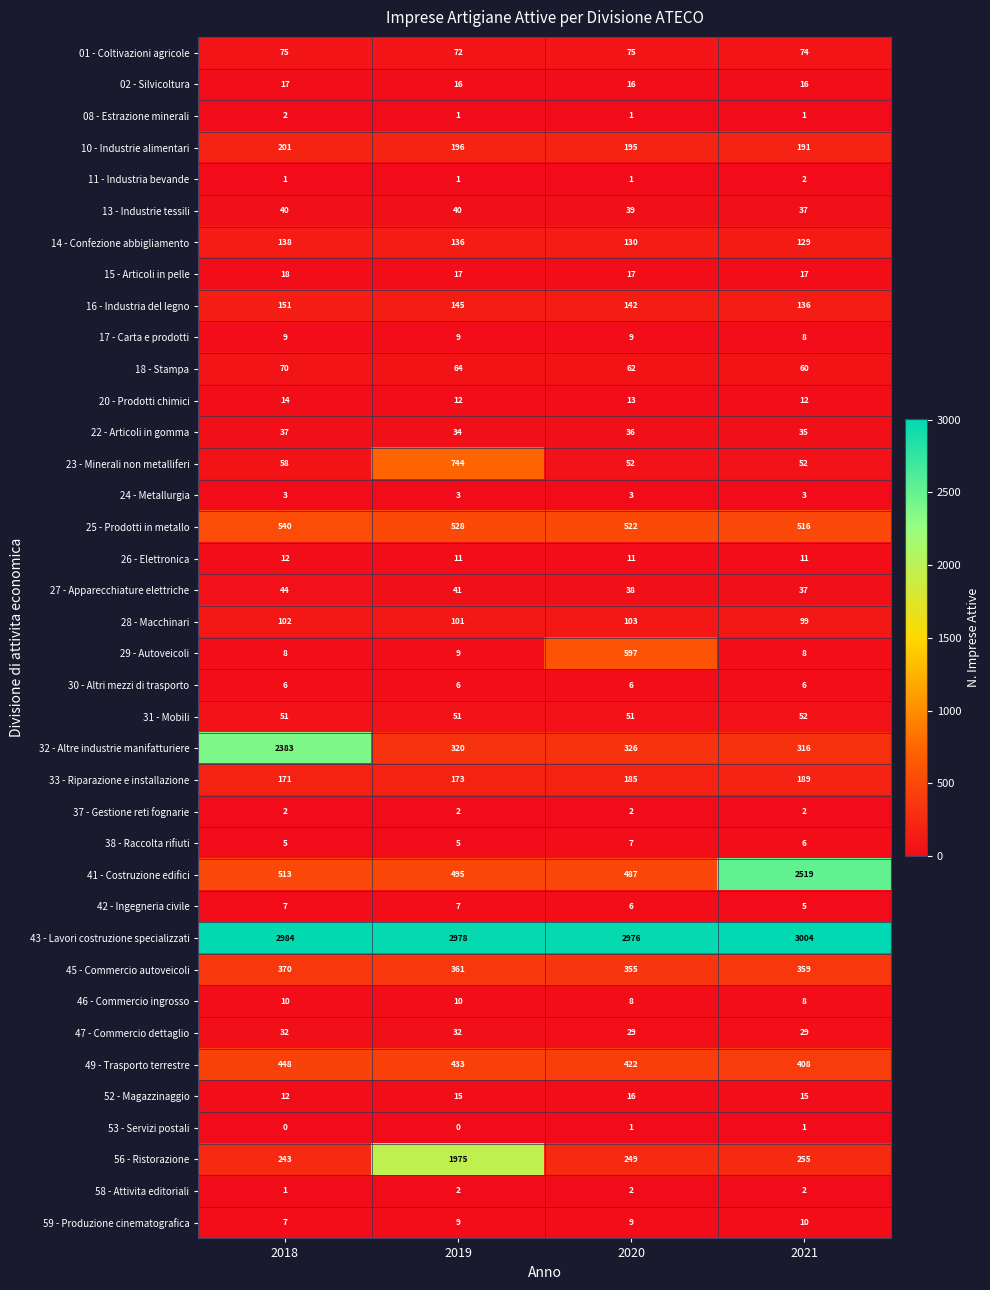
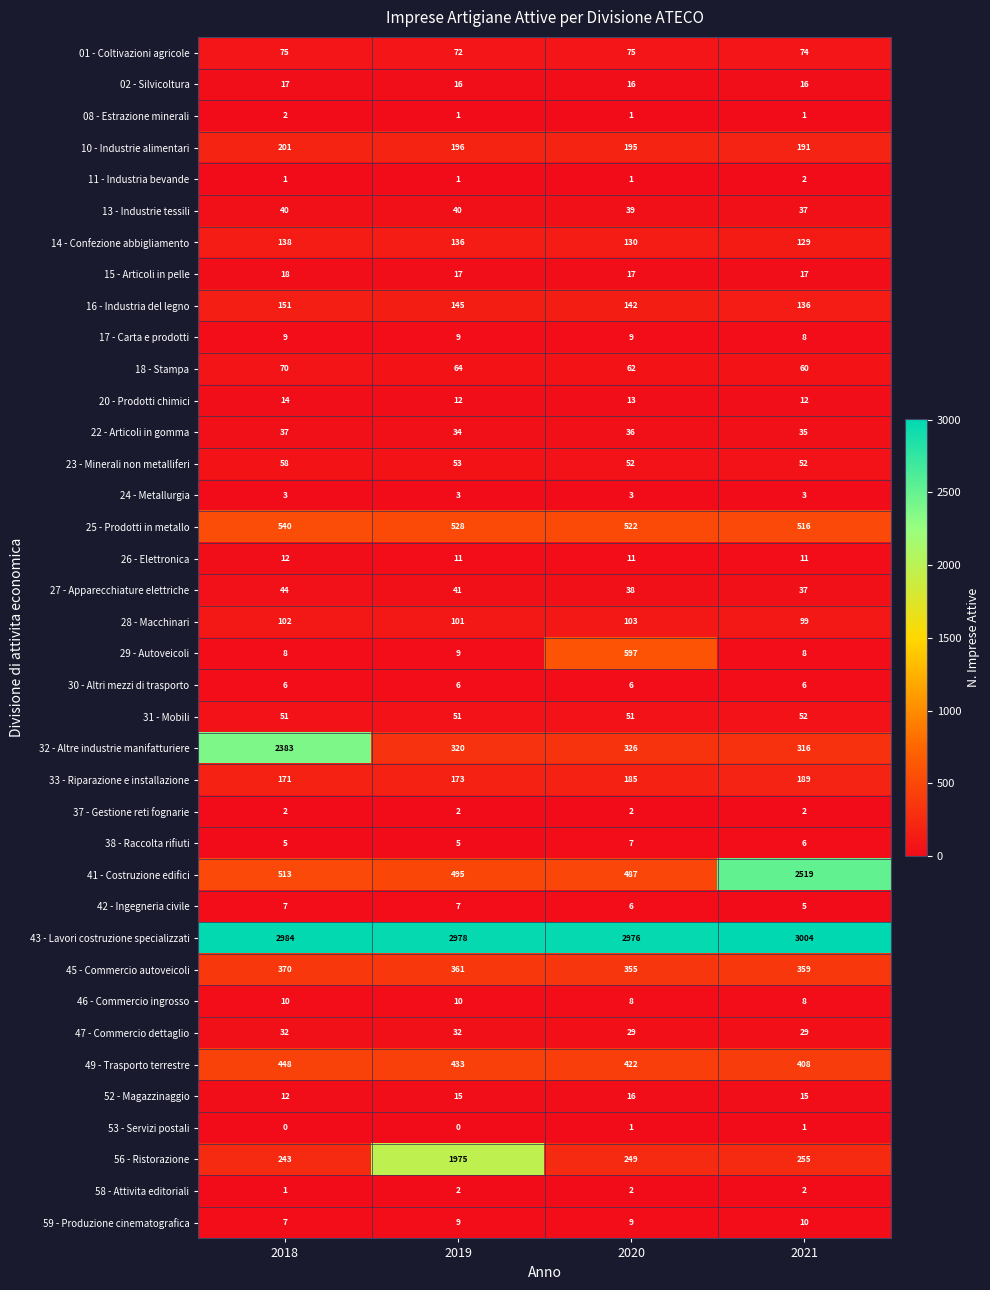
23 - Minerali non metalliferi, 2019: 744 -> 53
